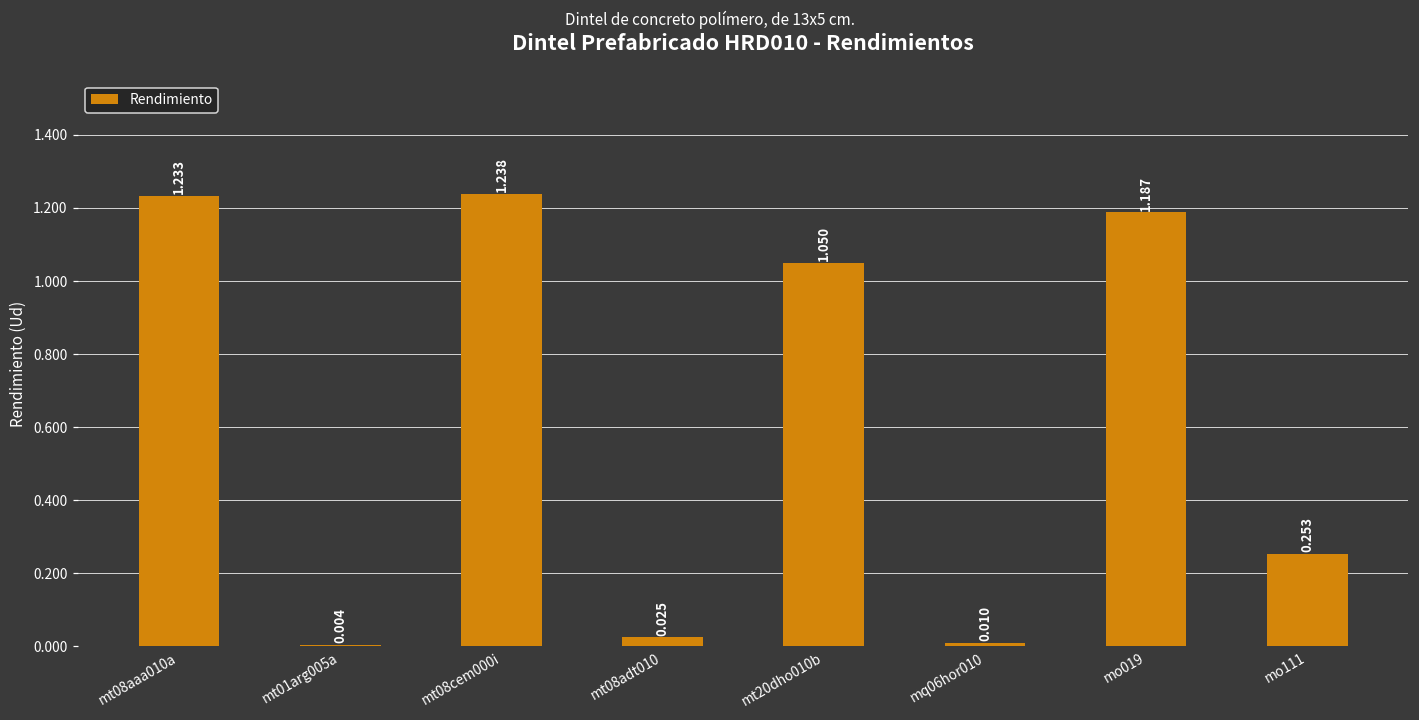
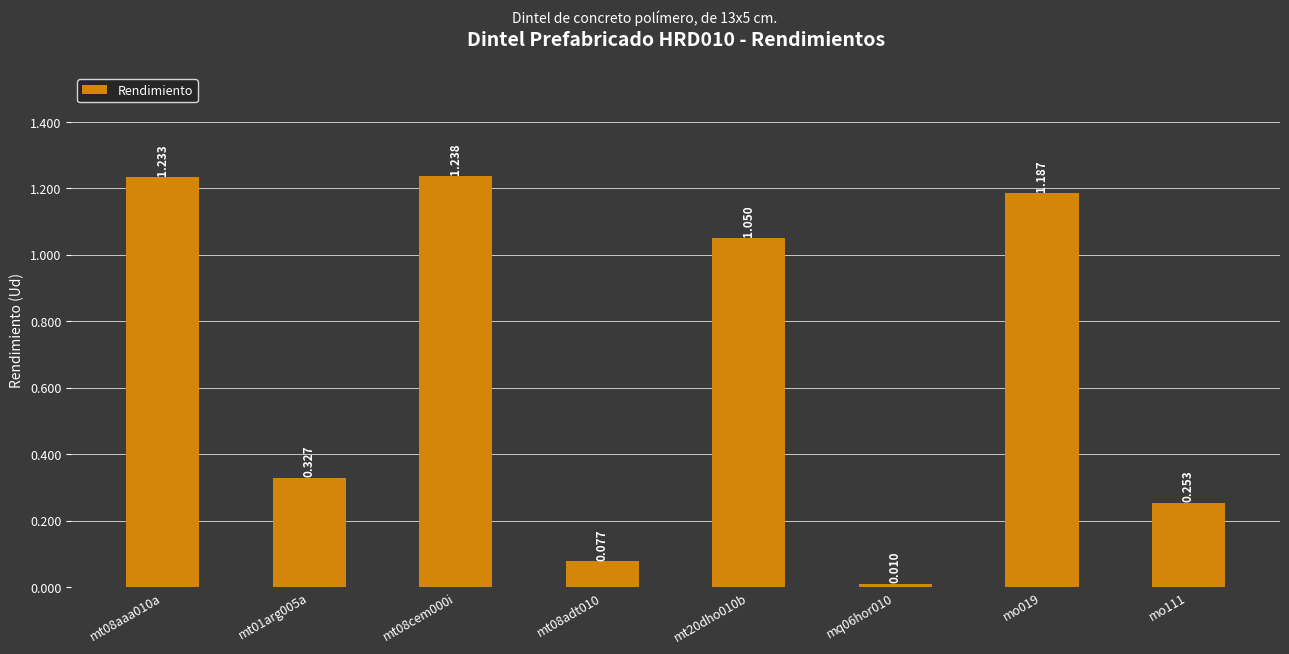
mt01arg005a: 0.004 -> 0.327
mt08adt010: 0.025 -> 0.077
